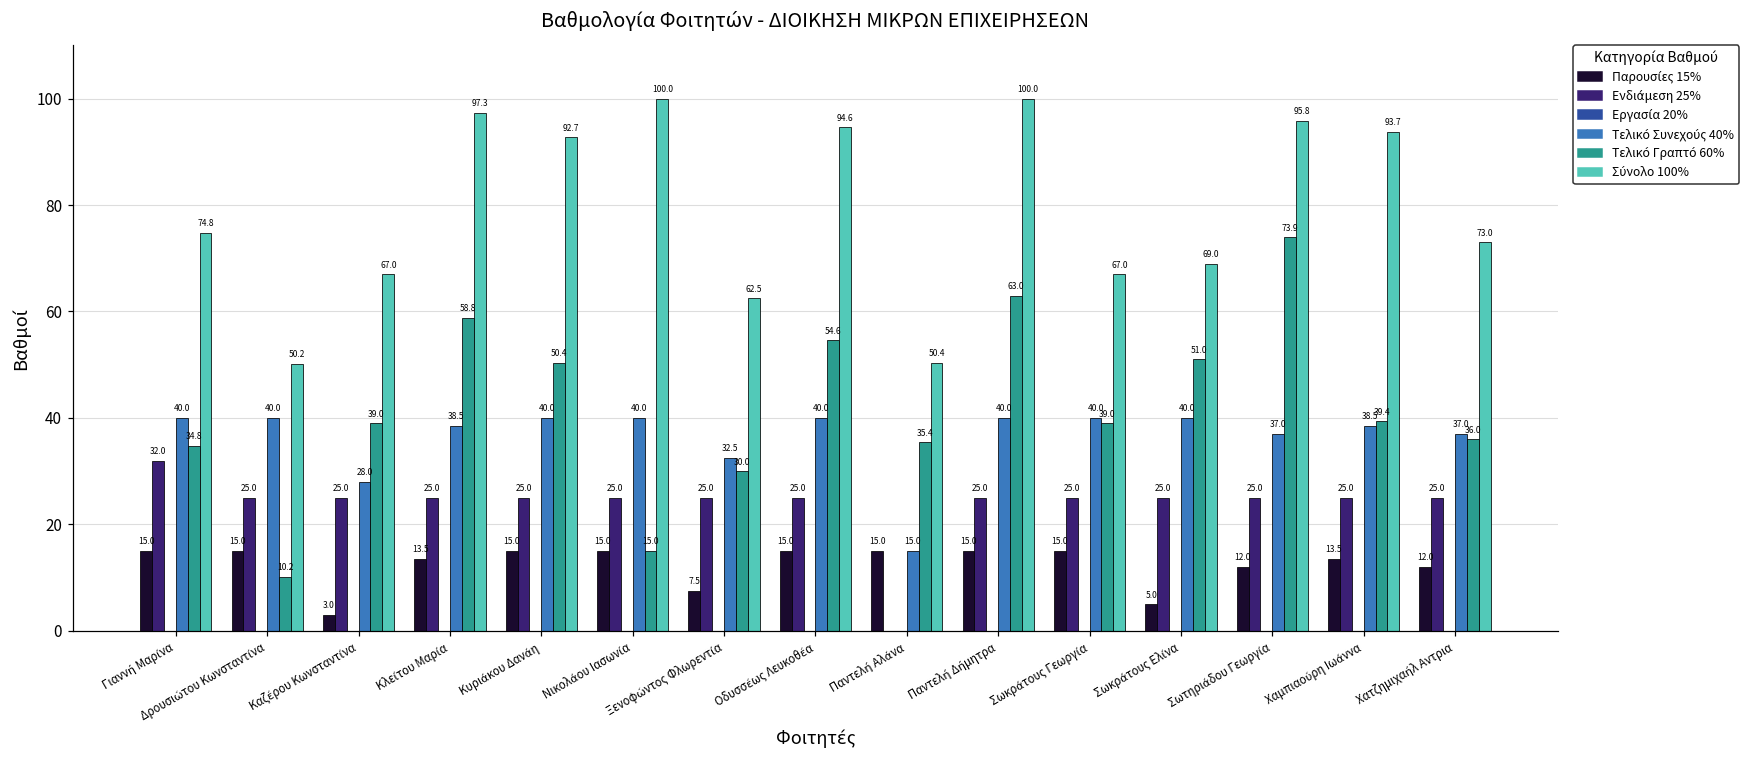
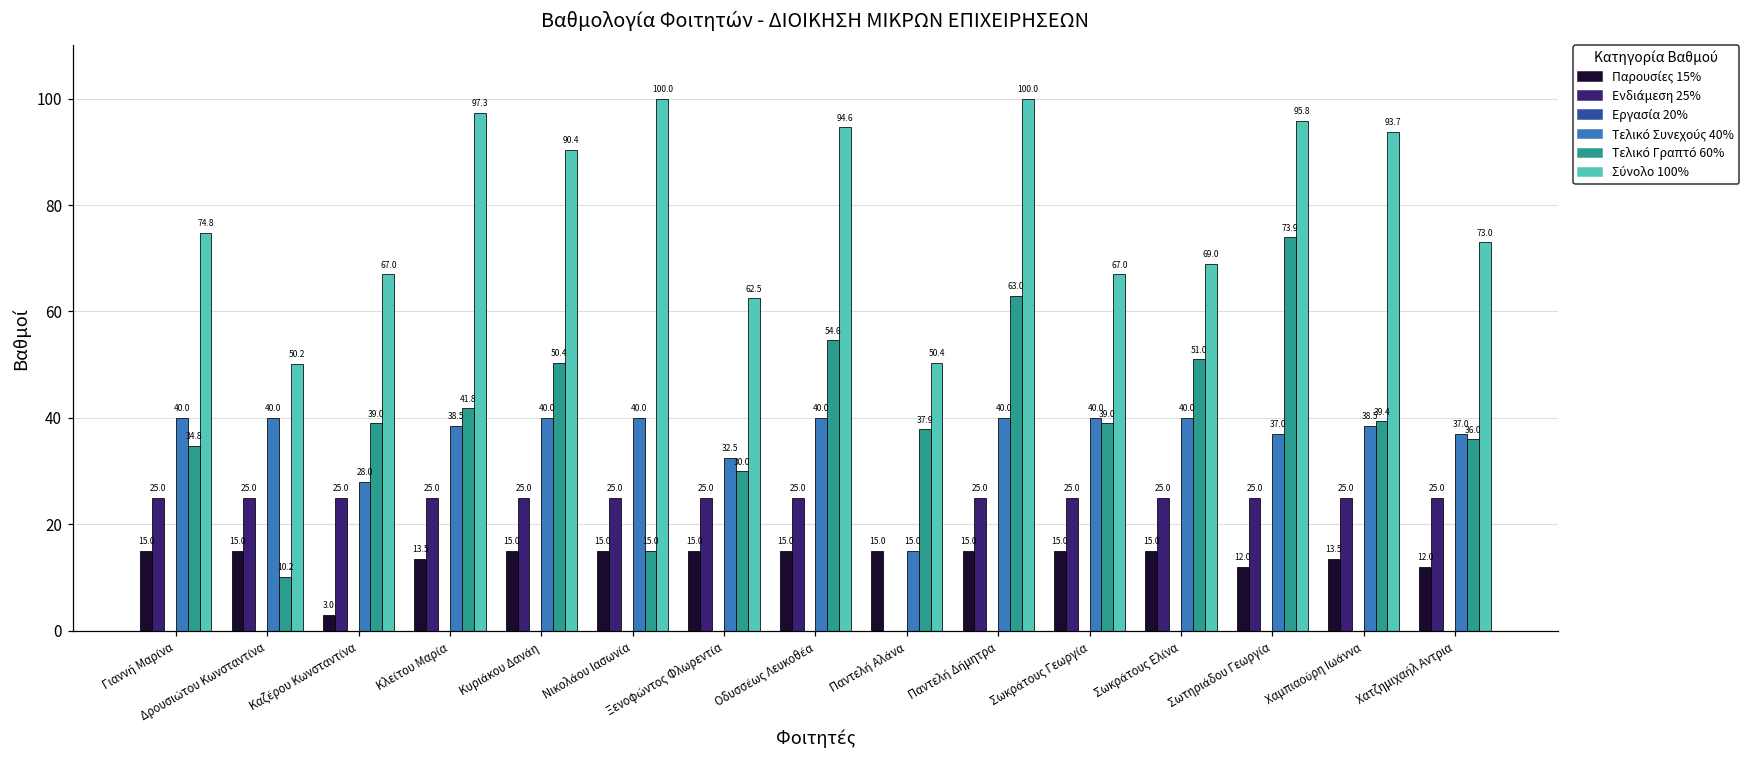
Ενδιάμεση 25%, Γιαννή Μαρίνα: 32.0 -> 25.0
Τελικό Γραπτό 60%, Κλείτου Μαρία: 58.8 -> 41.8
Σύνολο 100%, Κυριάκου Δανάη: 92.7 -> 90.4
Παρουσίες 15%, Ξενοφώντος Φλωρεντία: 7.5 -> 15.0
Τελικό Γραπτό 60%, Παντελή Αλάνα: 35.4 -> 37.9
Παρουσίες 15%, Σωκράτους Ελίνα: 5.0 -> 15.0
